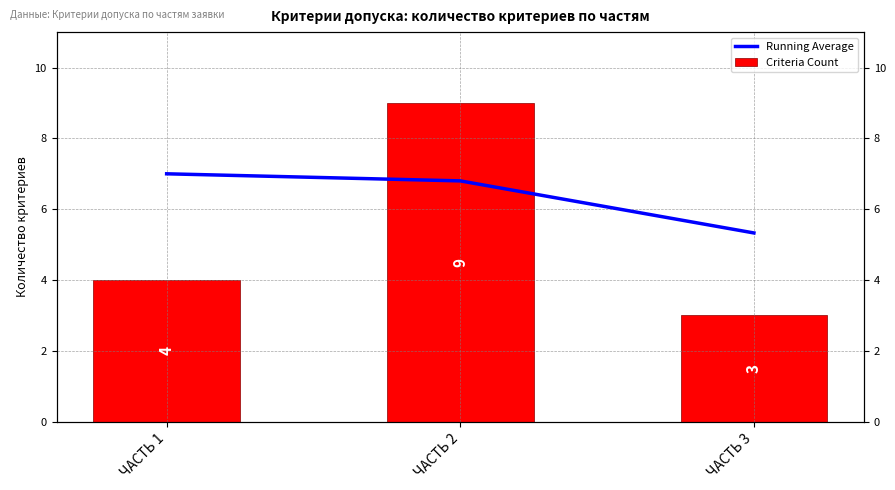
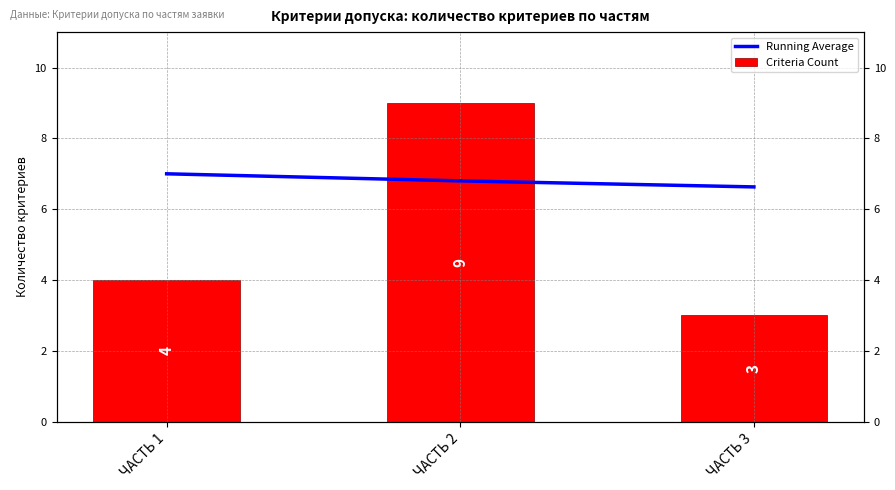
Running Average, ЧАСТЬ 3: 5.3 -> 6.6
